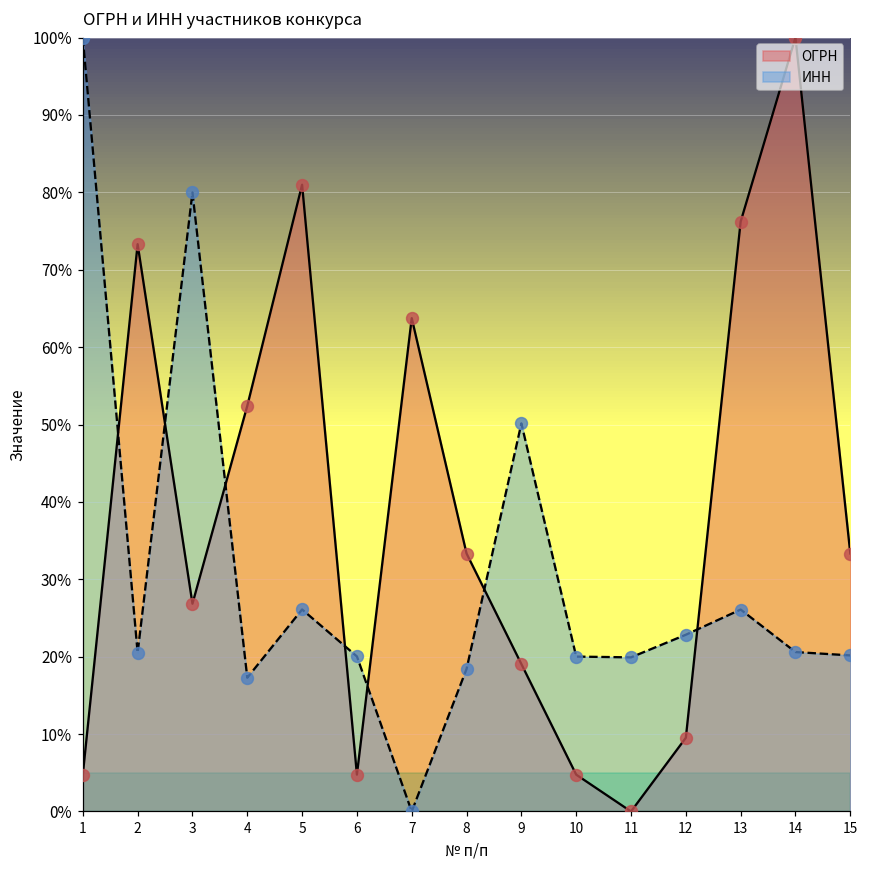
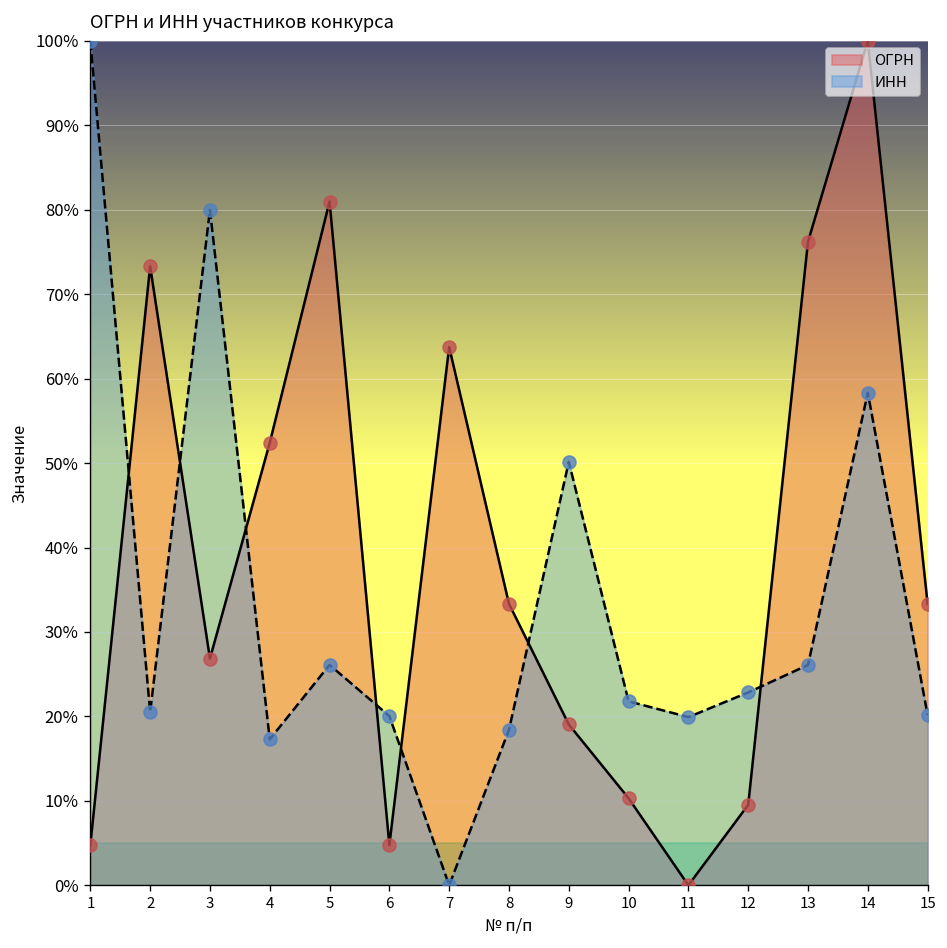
ОГРН, 10: 5% -> 10%
ИНН, 10: 20% -> 22%
ИНН, 14: 21% -> 58%
